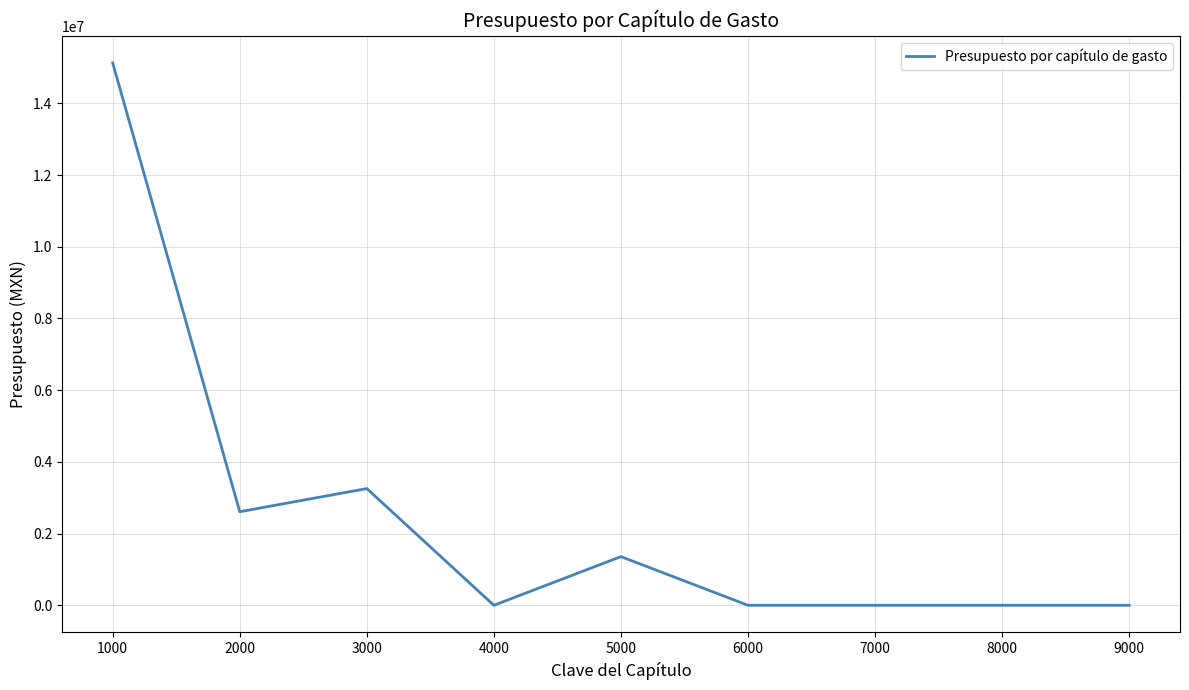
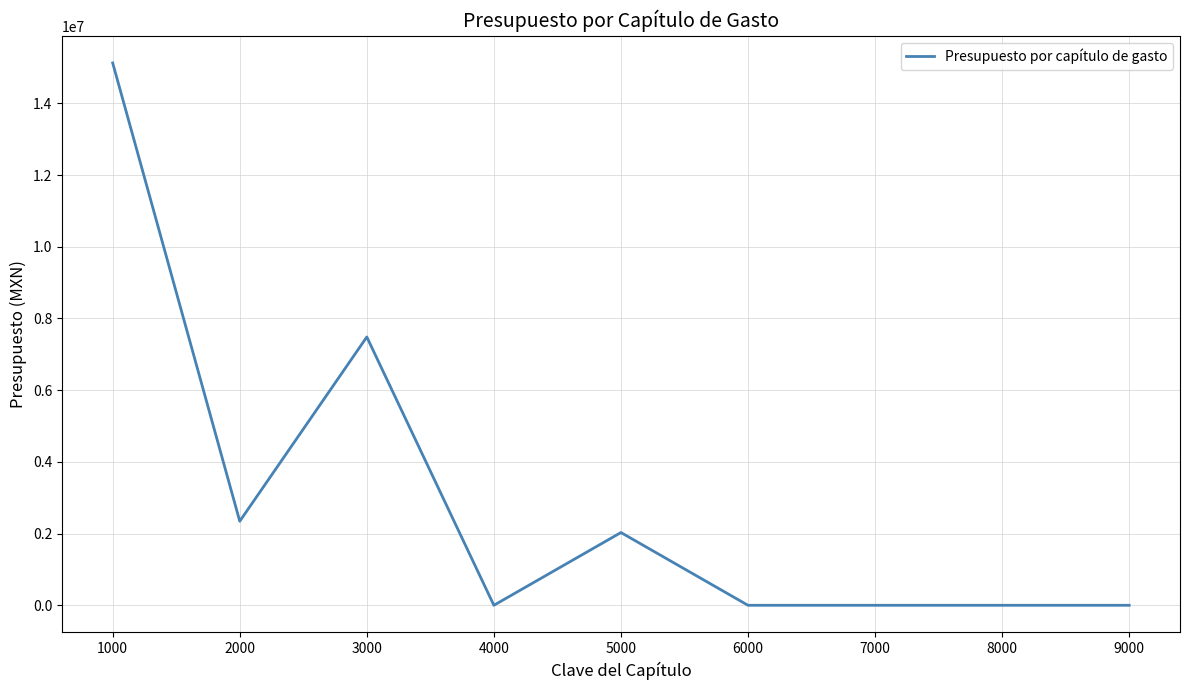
2000: 2600000 -> 2300000
3000: 3300000 -> 7500000
5000: 1400000 -> 2000000
